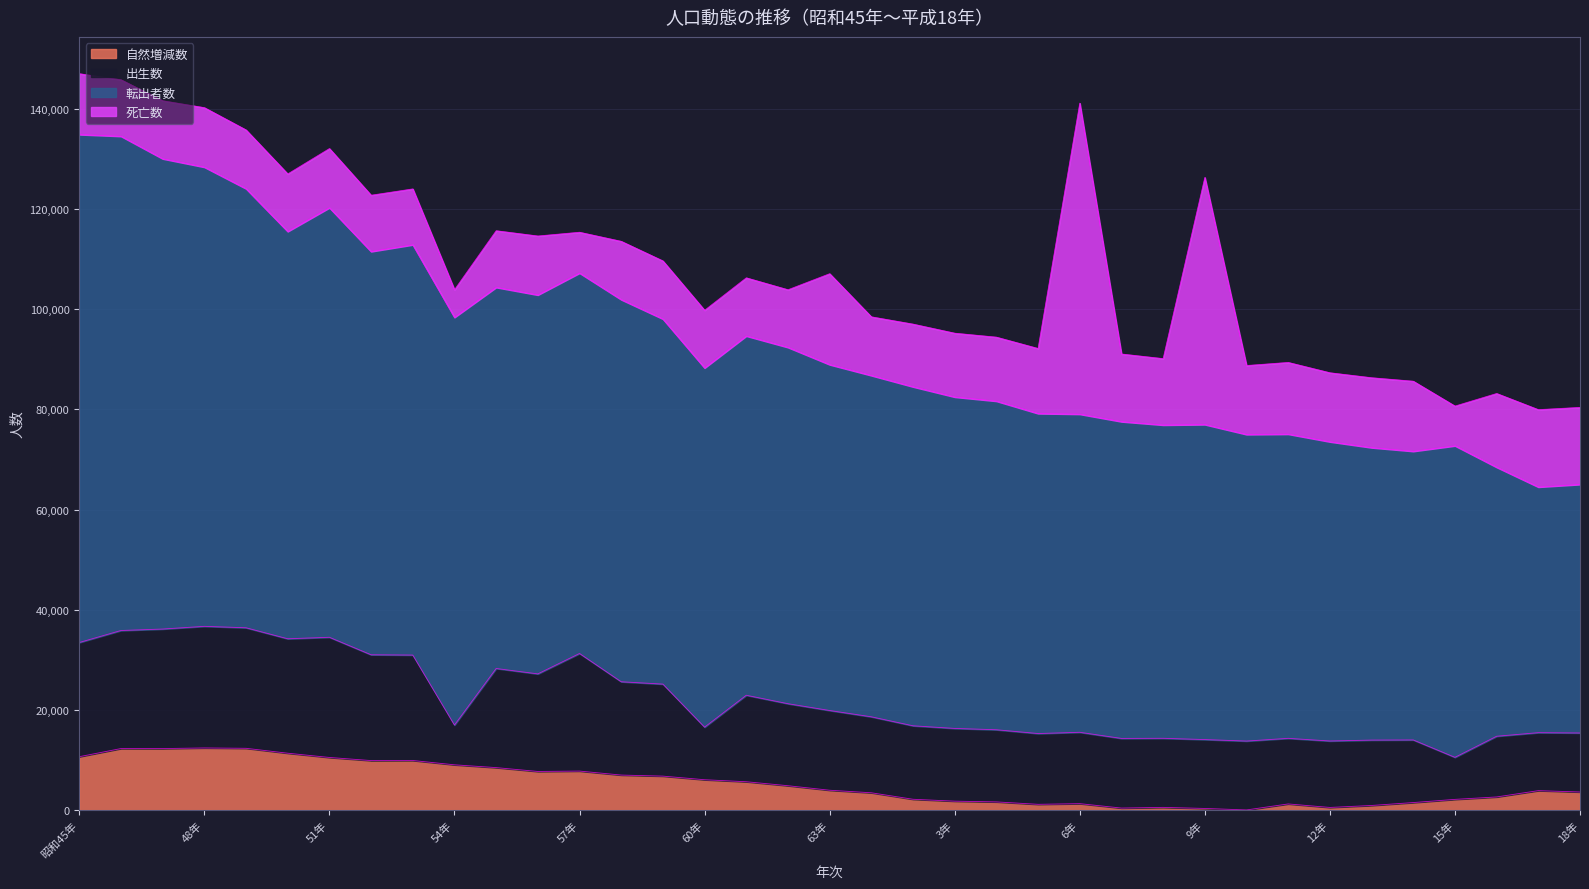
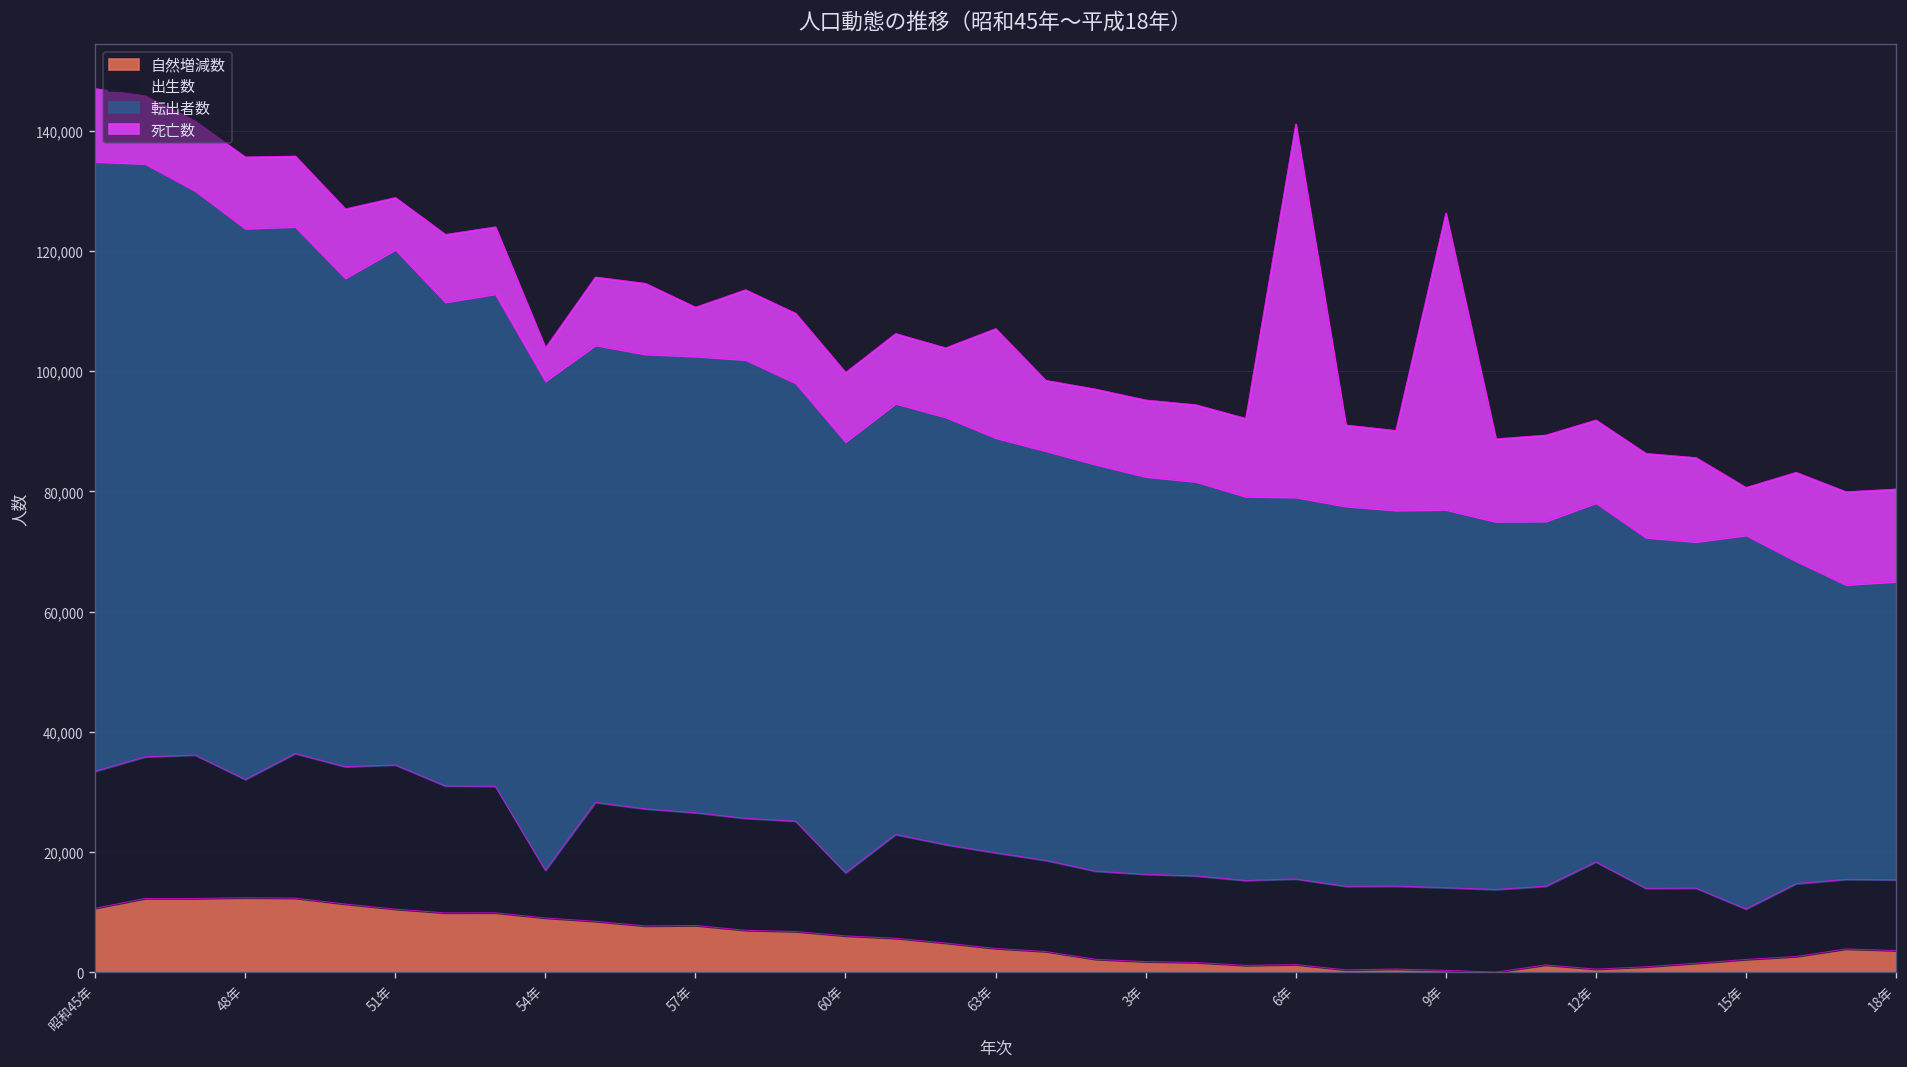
出生数, 48年: 24,000 -> 20,000
死亡数, 51年: 12,000 -> 9,000
出生数, 57年: 23,000 -> 19,000
出生数, 12年: 13,000 -> 18,000
